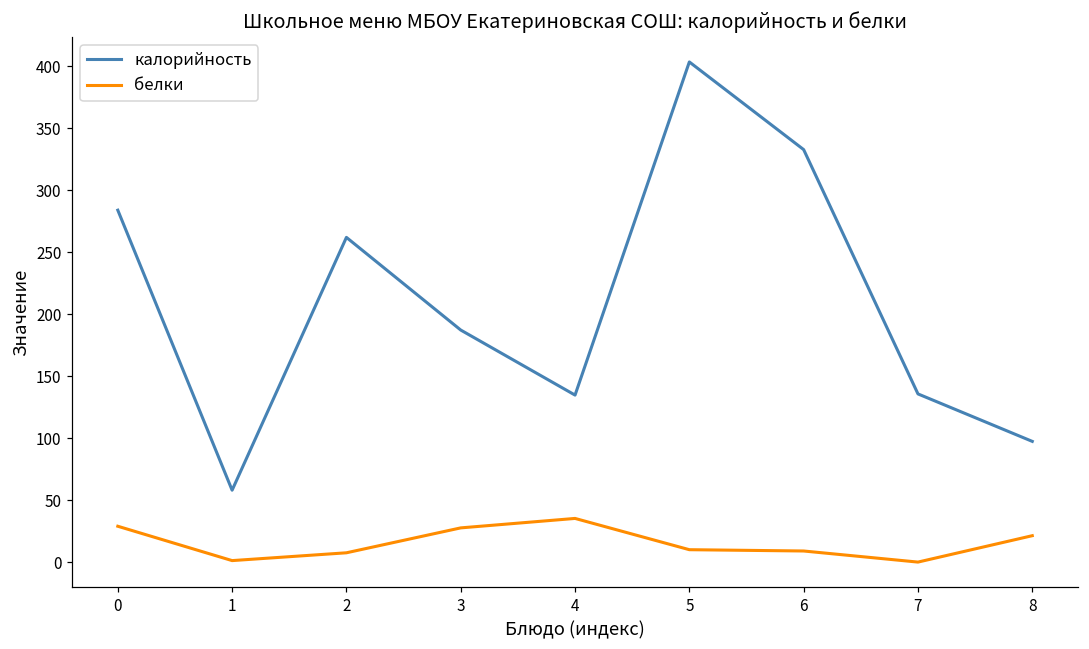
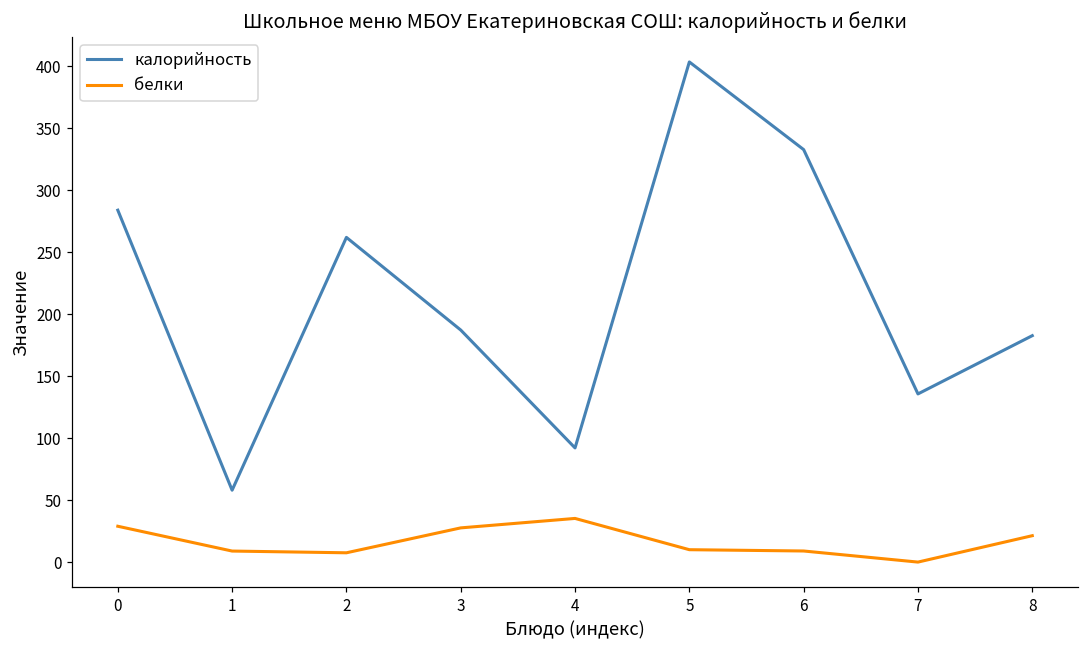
белки, 1: 1 -> 9
калорийность, 4: 135 -> 92
калорийность, 8: 97 -> 183
